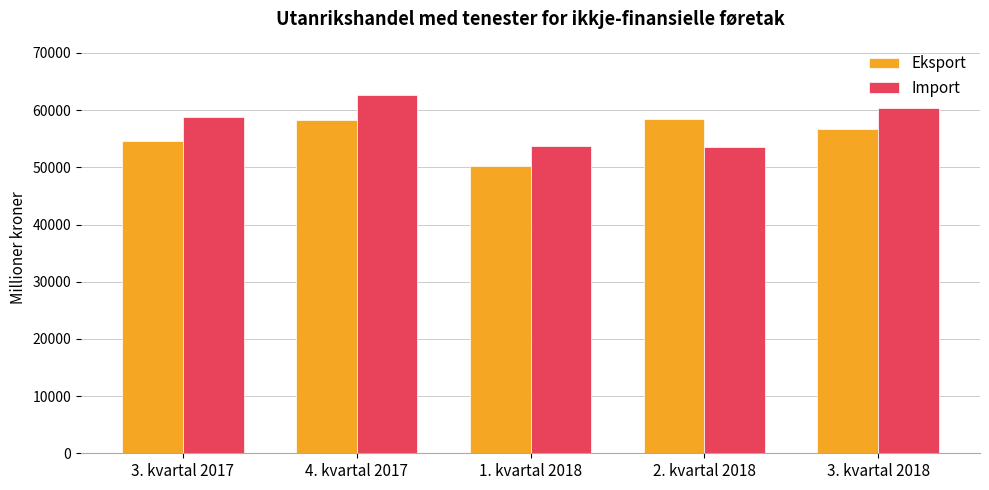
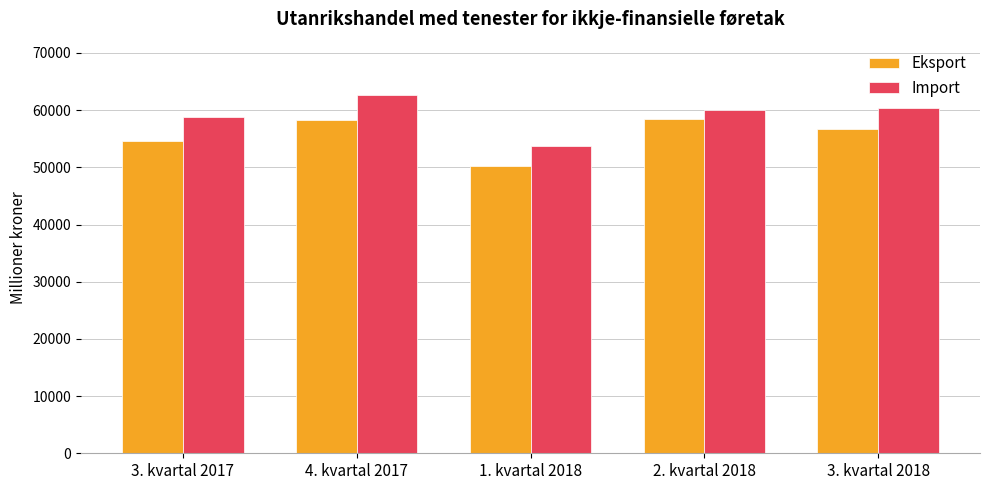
Import, 2. kvartal 2018: 54000 -> 60000
